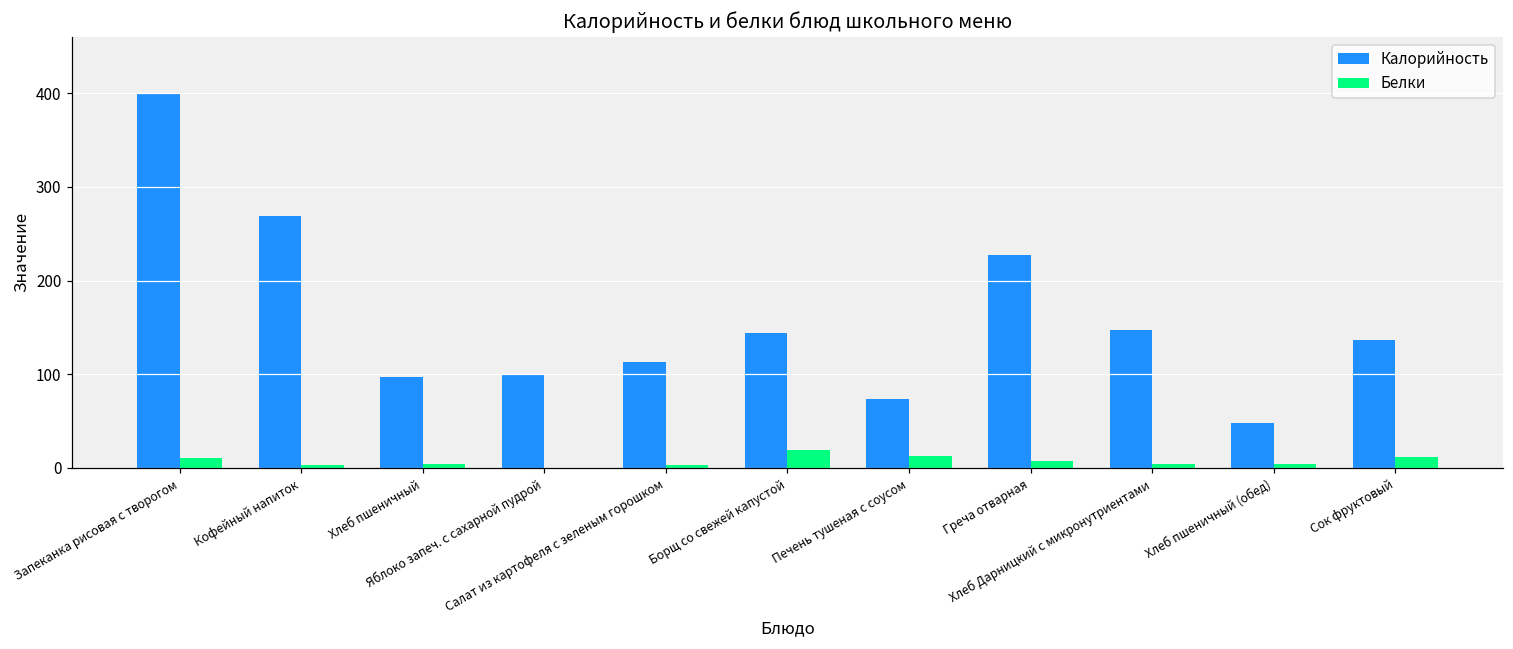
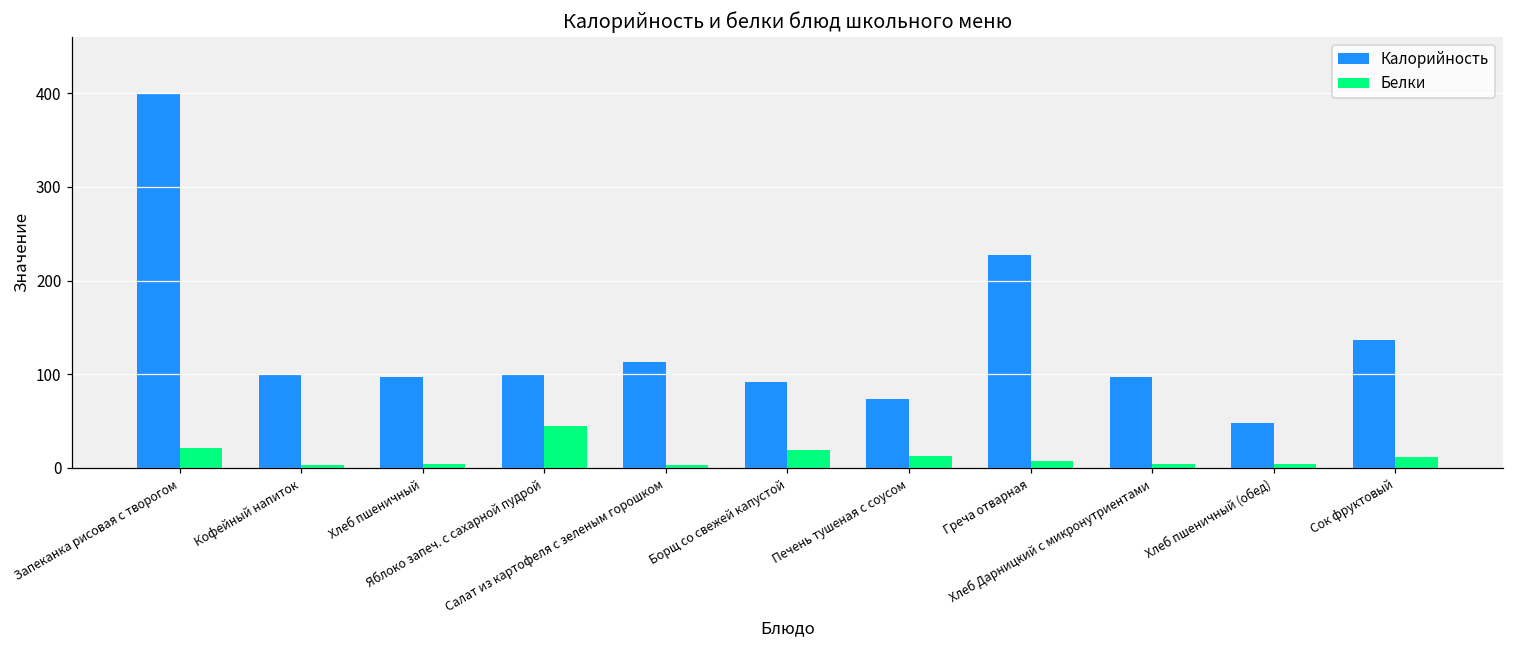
Белки, Запеканка рисовая с творогом: 10 -> 20
Калорийность, Кофейный напиток: 270 -> 100
Белки, Яблоко запеч. с сахарной пудрой: 0 -> 40
Калорийность, Борщ со свежей капустой: 140 -> 90
Калорийность, Хлеб Дарницкий с микронутриентами: 150 -> 100
